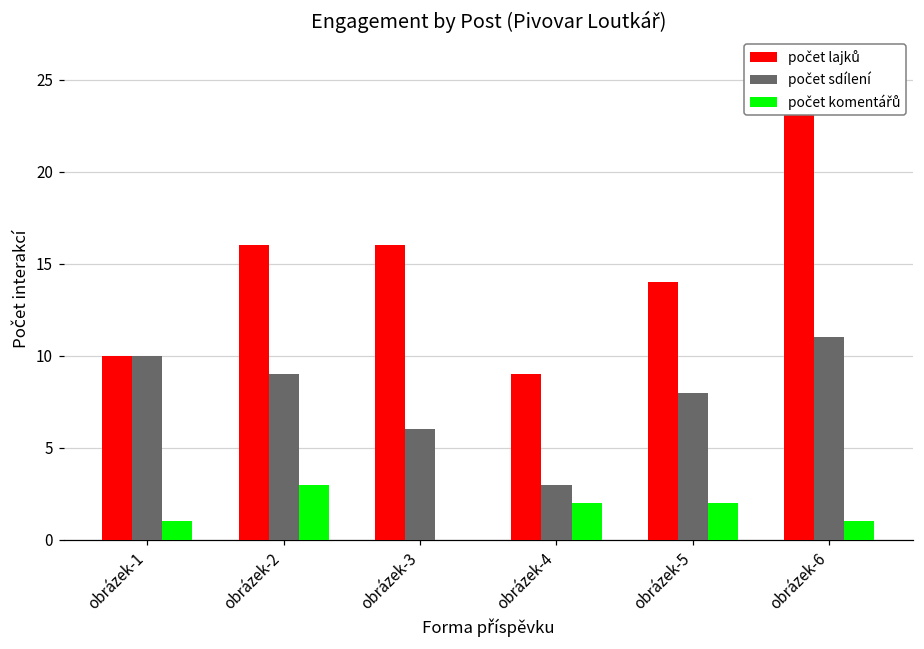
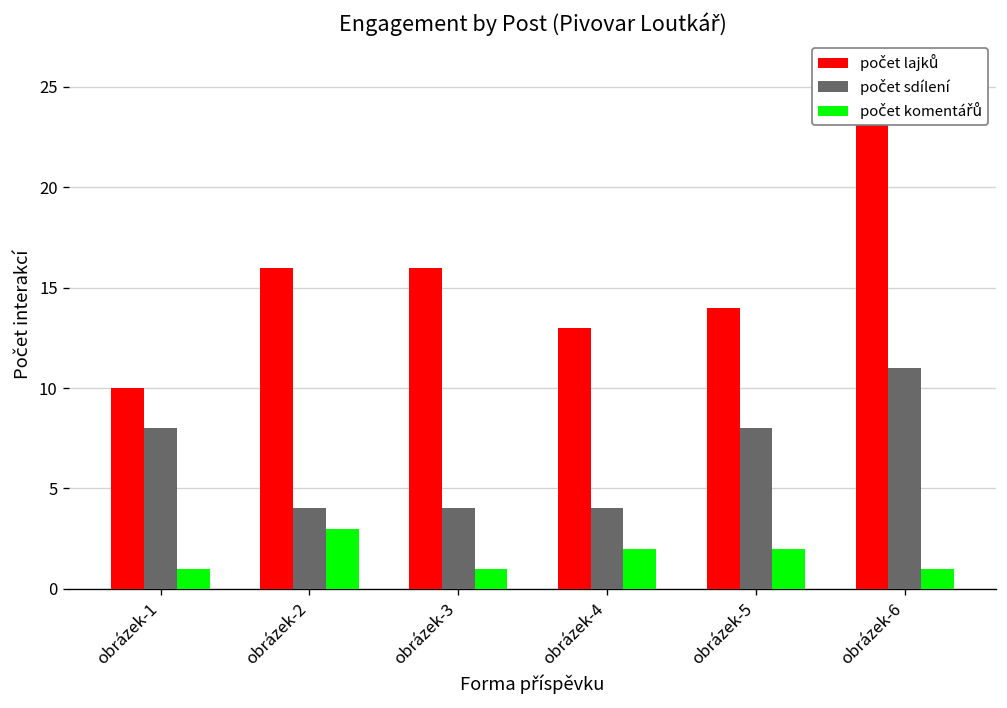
počet sdílení, obrázek-1: 10 -> 8
počet sdílení, obrázek-2: 9 -> 4
počet sdílení, obrázek-3: 6 -> 4
počet komentářů, obrázek-3: 0 -> 1
počet lajků, obrázek-4: 9 -> 13
počet sdílení, obrázek-4: 3 -> 4
